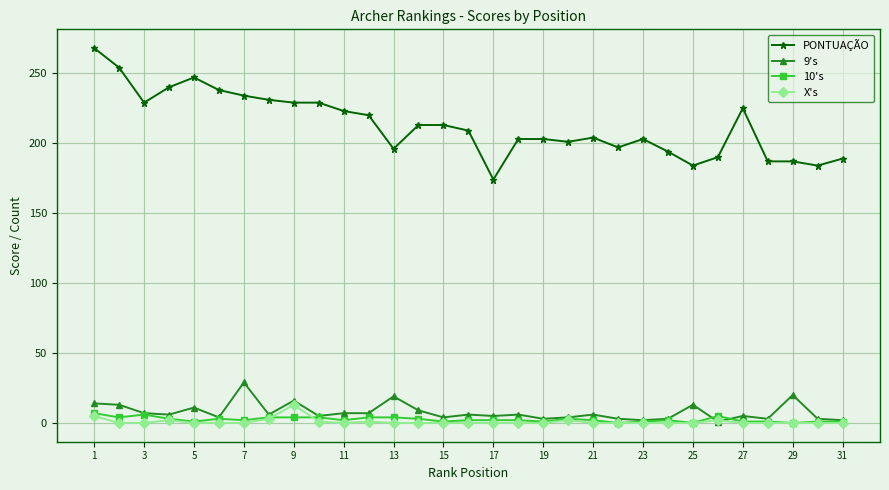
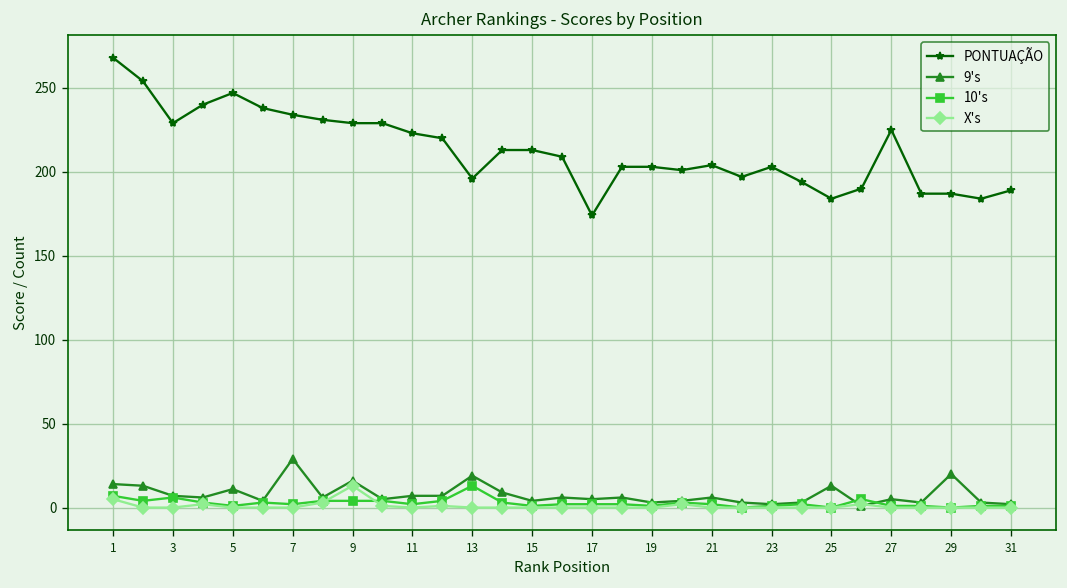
10's, 13: 4 -> 13
